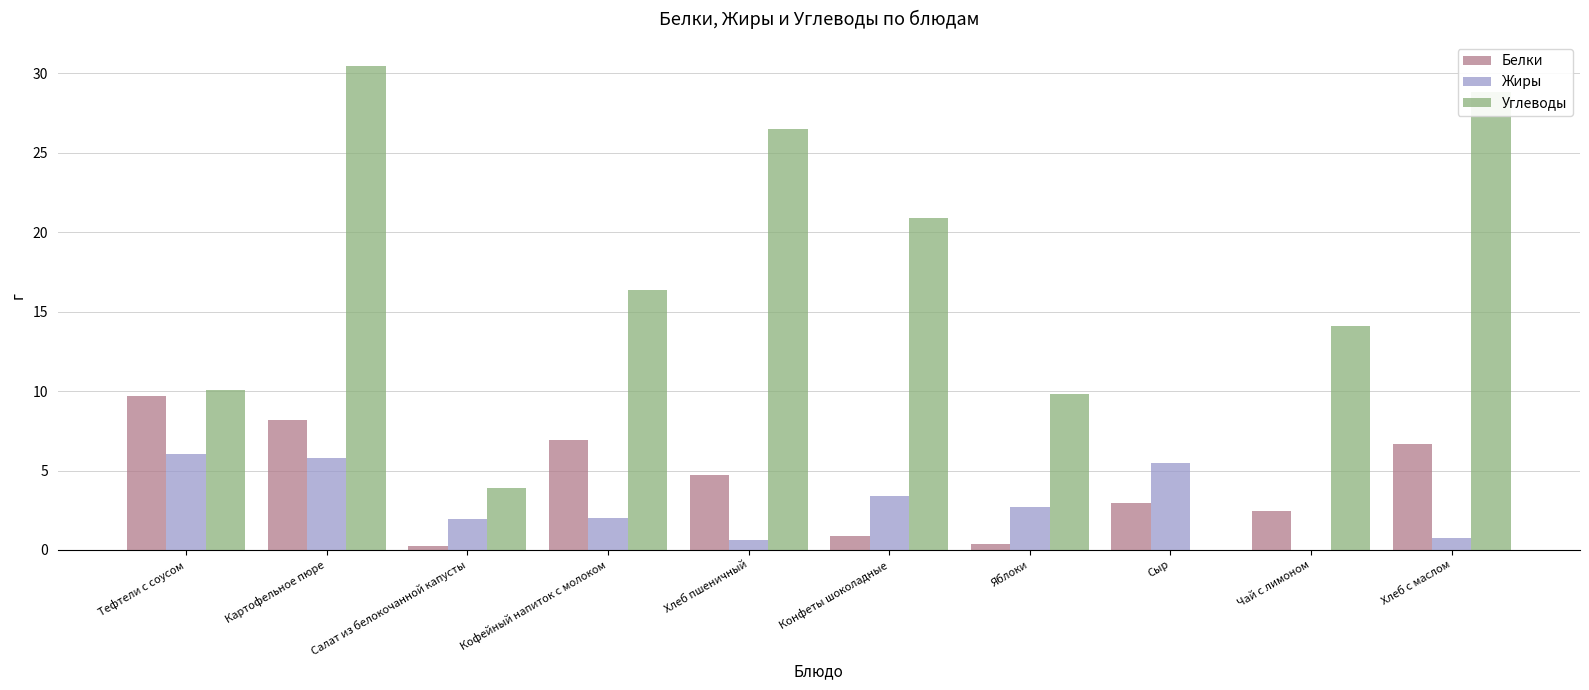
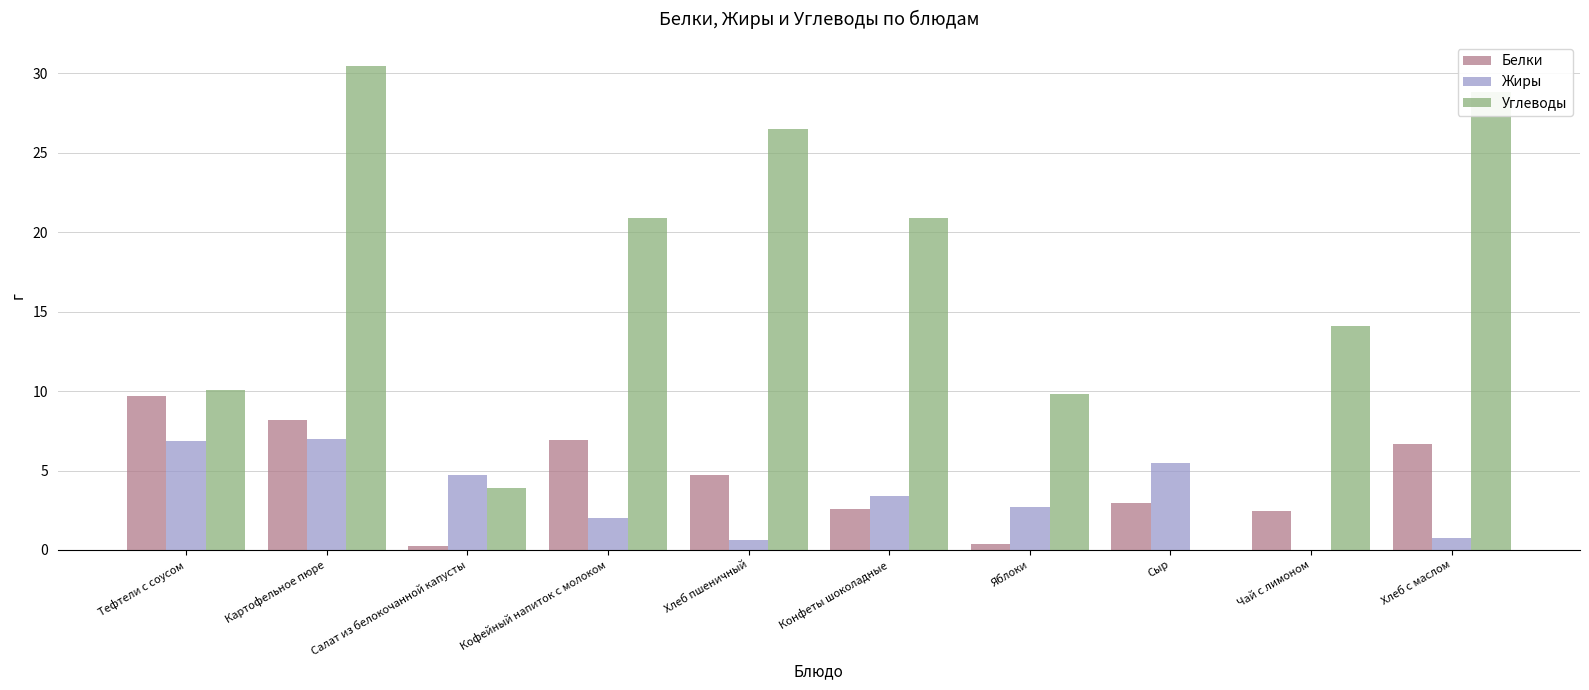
Жиры, Тефтели с соусом: 6.0 -> 6.9
Жиры, Картофельное пюре: 5.8 -> 7.0
Жиры, Салат из белокочанной капусты: 2.0 -> 4.7
Углеводы, Кофейный напиток с молоком: 16.4 -> 20.9
Белки, Конфеты шоколадные: 0.9 -> 2.6
